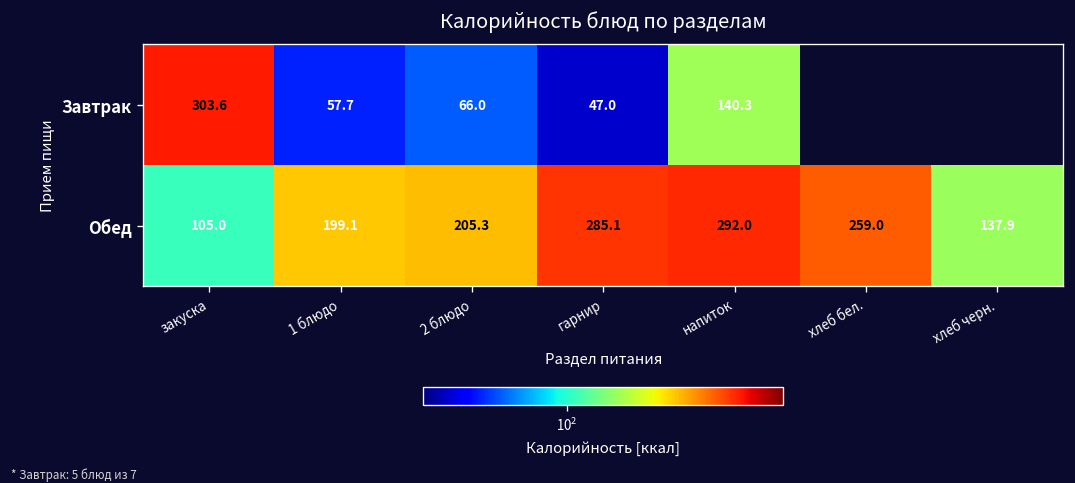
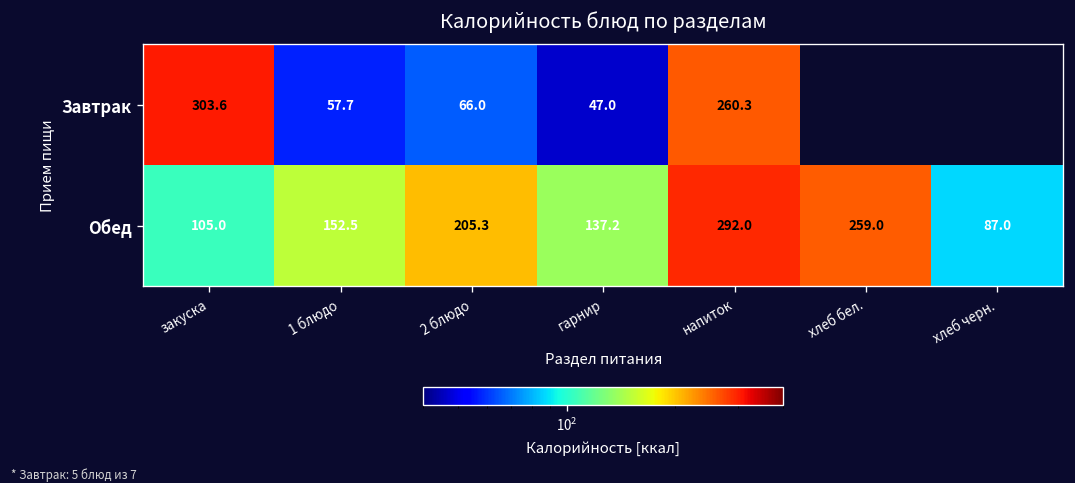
Завтрак, напиток: 140.3 -> 260.3
Обед, 1 блюдо: 199.1 -> 152.5
Обед, гарнир: 285.1 -> 137.2
Обед, хлеб черн.: 137.9 -> 87.0
